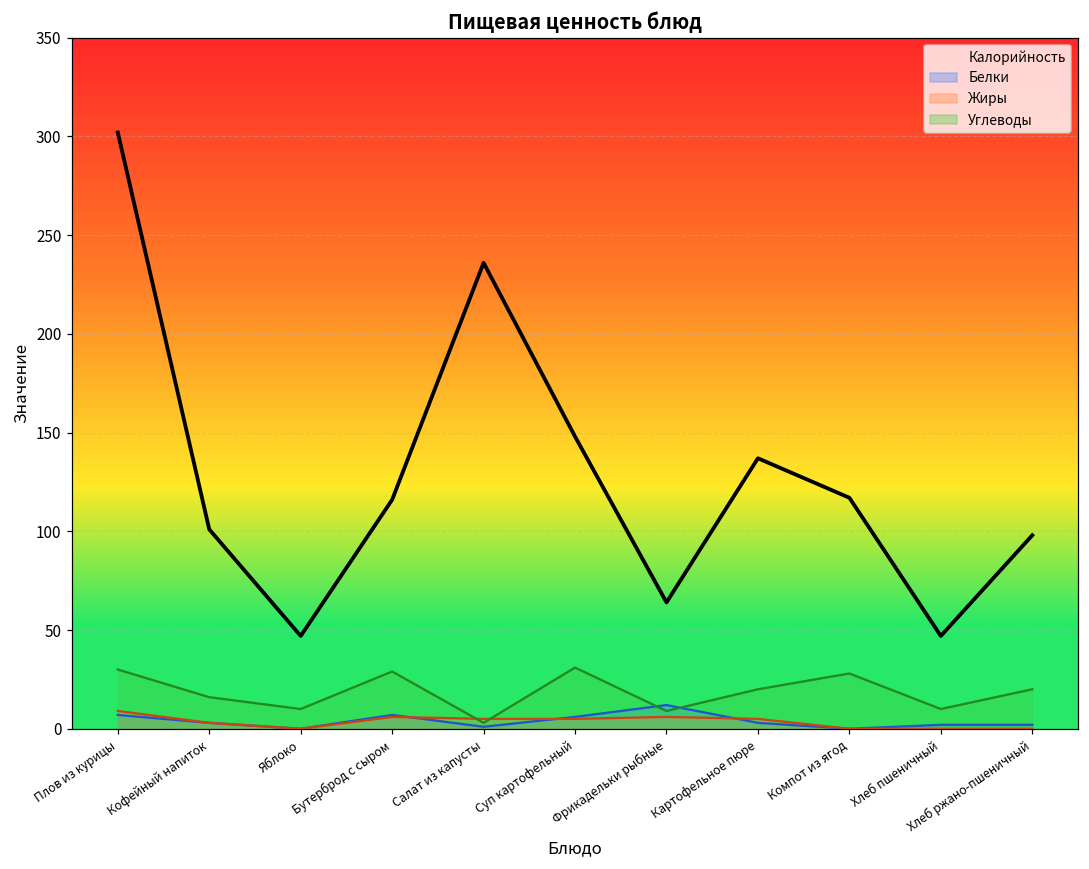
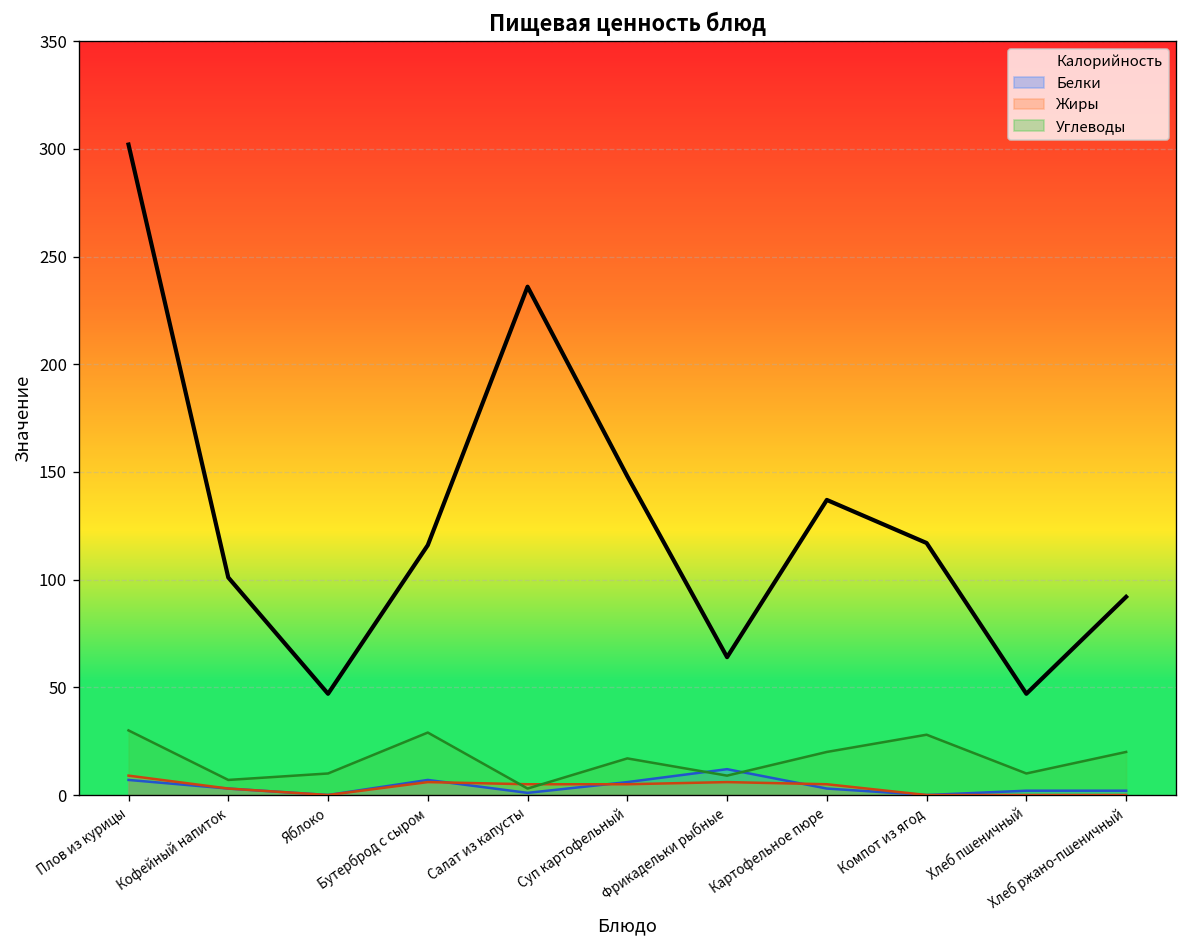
Углеводы, Кофейный напиток: 16 -> 7
Углеводы, Суп картофельный: 31 -> 17
Калорийность, Хлеб ржано-пшеничный: 98 -> 92
